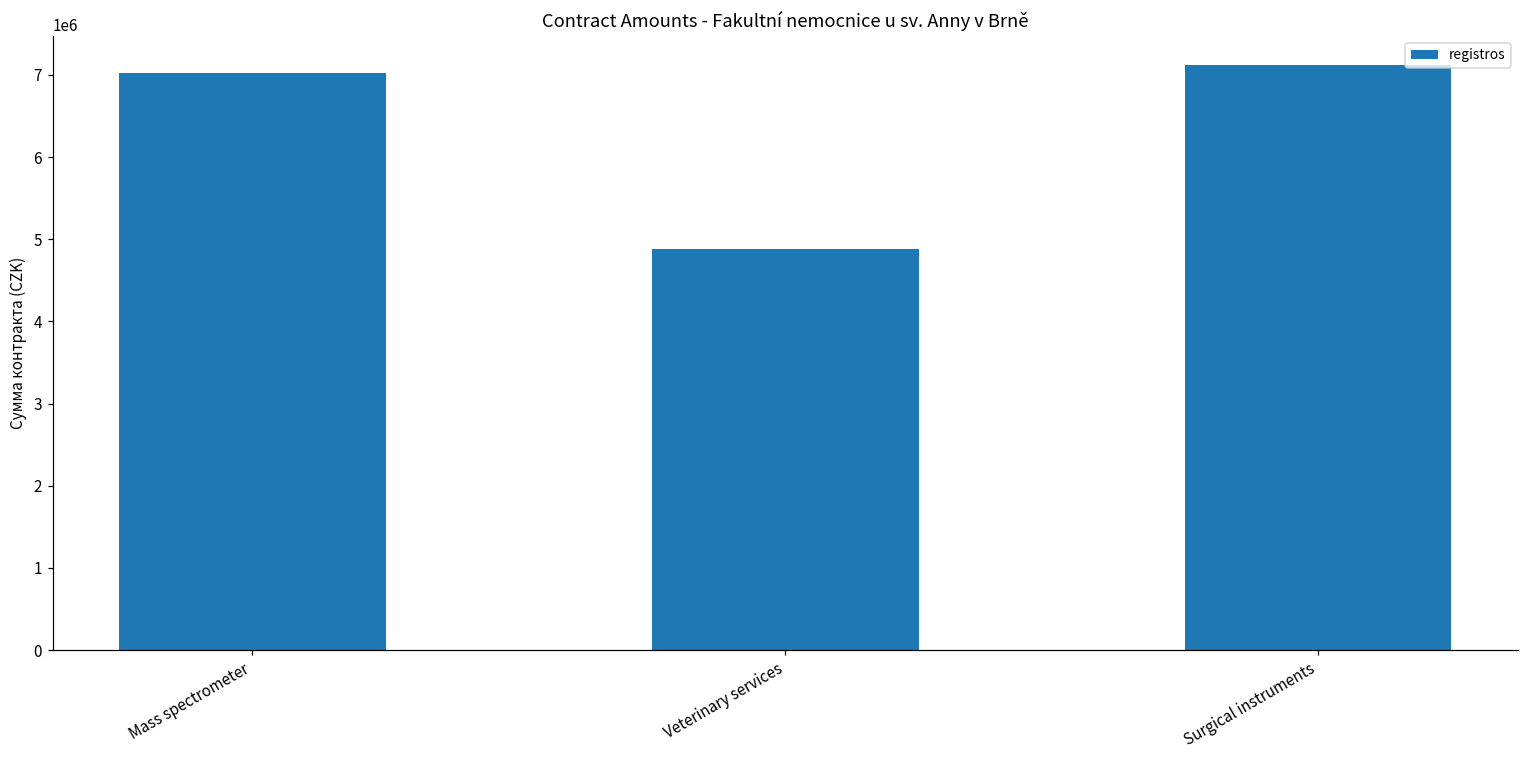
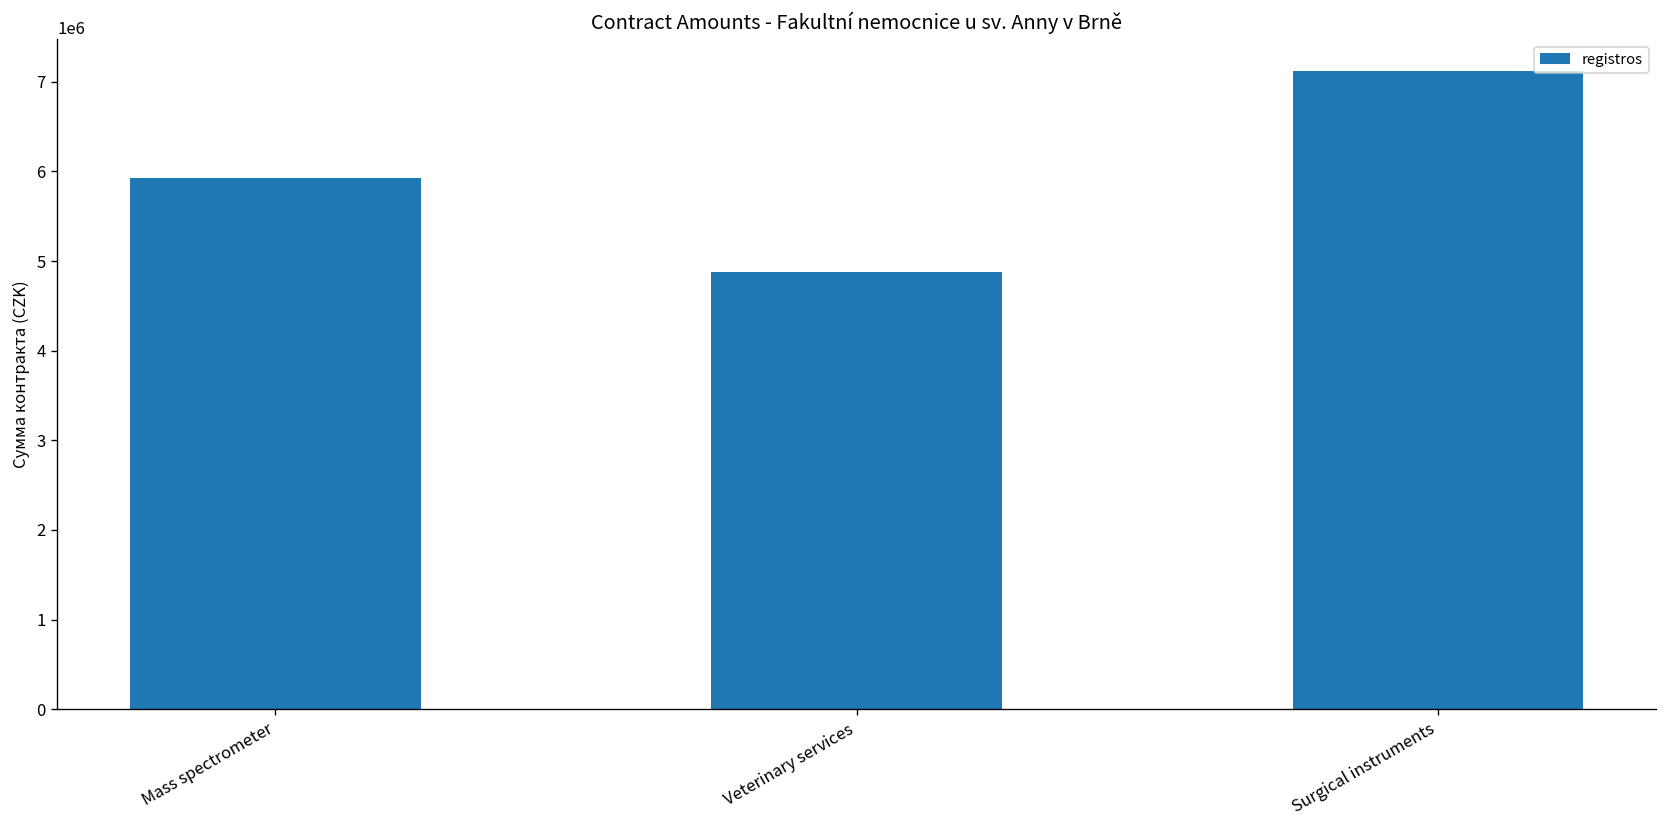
Mass spectrometer: 7000000 -> 5900000
